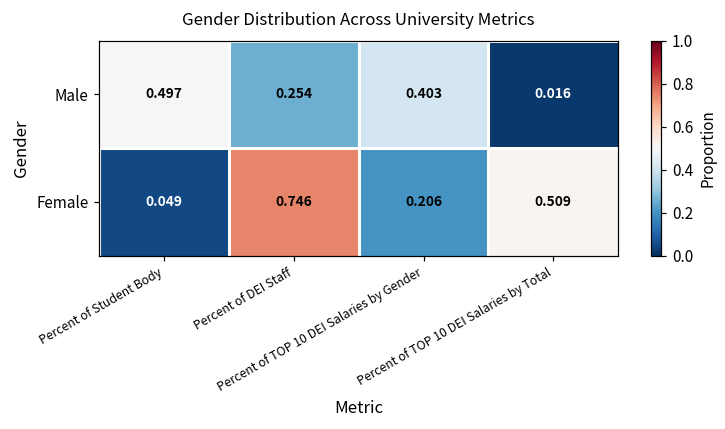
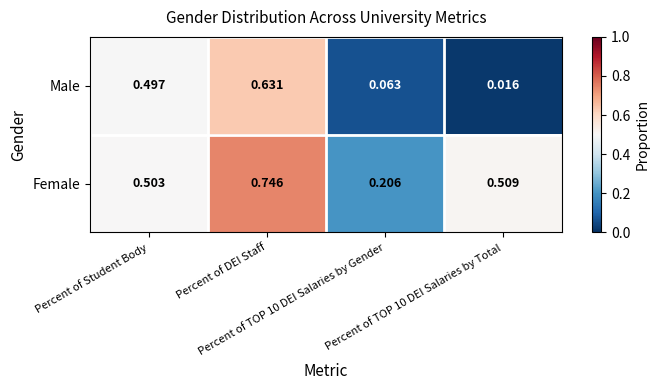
Male, Percent of DEI Staff: 0.254 -> 0.631
Male, Percent of TOP 10 DEI Salaries by Gender: 0.403 -> 0.063
Female, Percent of Student Body: 0.049 -> 0.503
